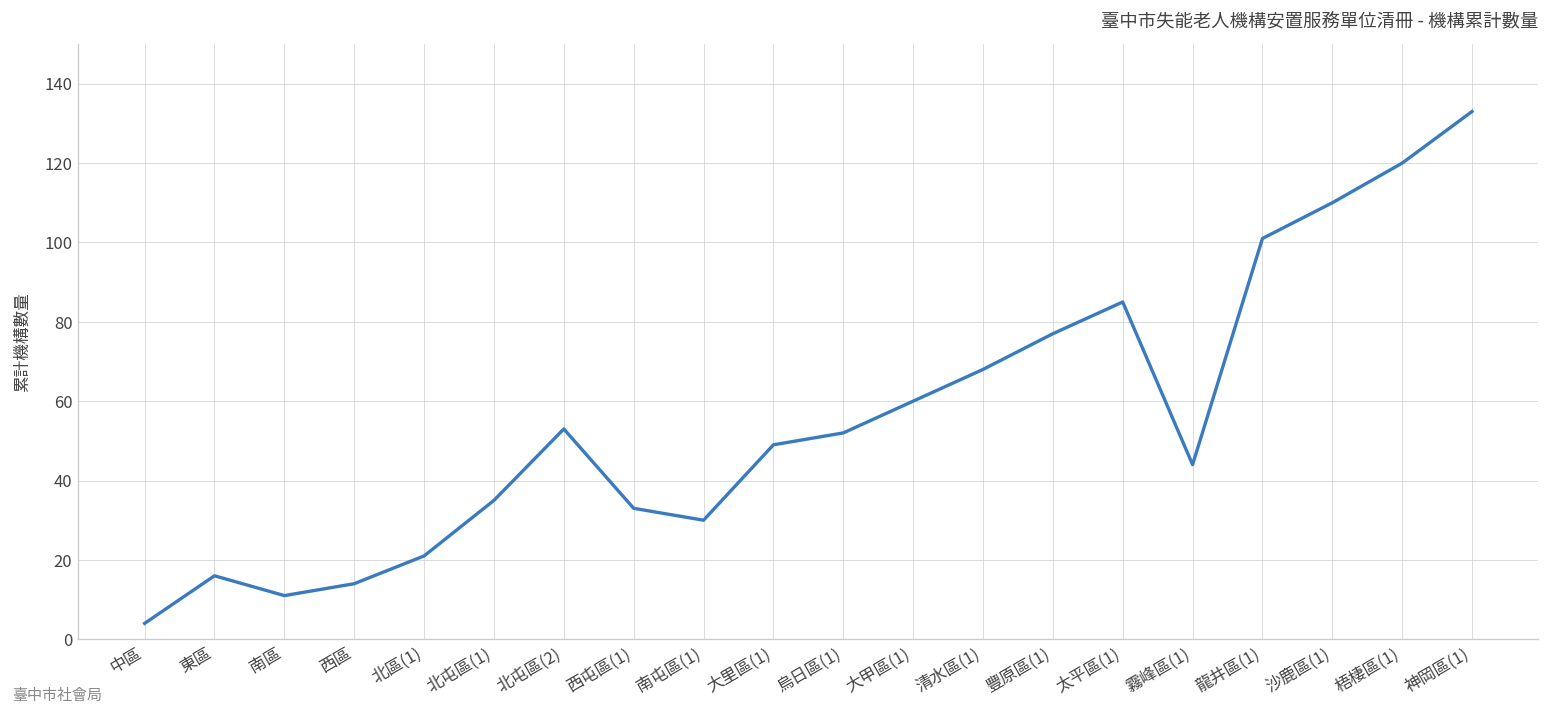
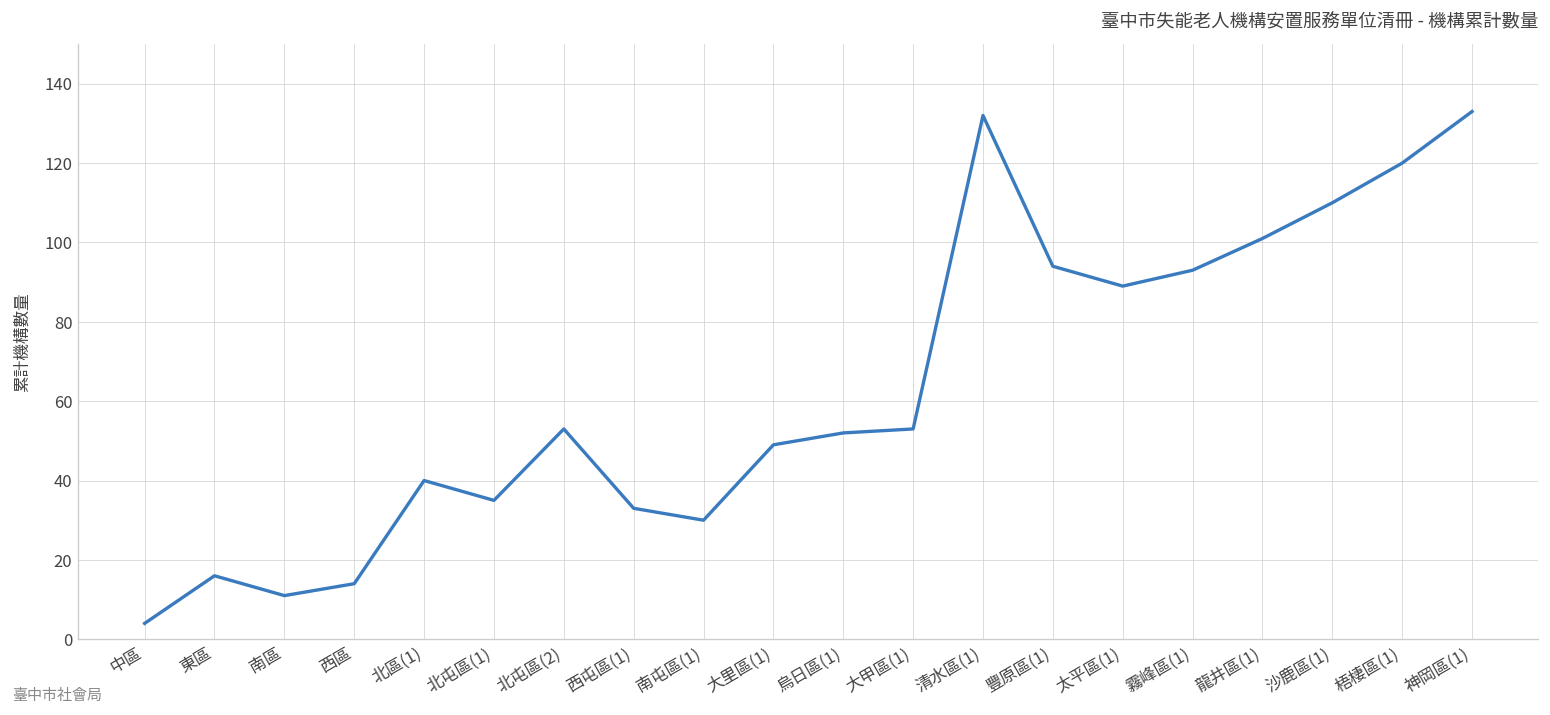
北區(1): 21 -> 40
大甲區(1): 60 -> 53
清水區(1): 68 -> 132
豐原區(1): 77 -> 94
太平區(1): 85 -> 89
霧峰區(1): 44 -> 93
